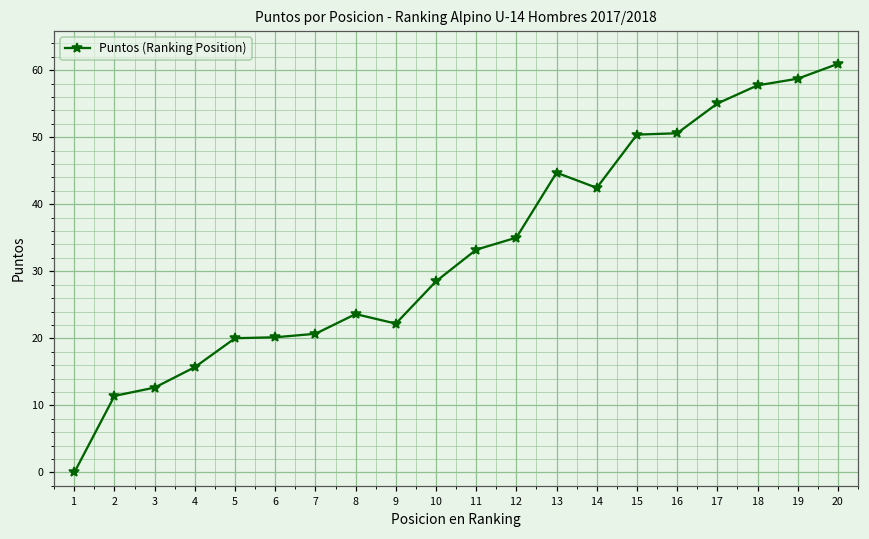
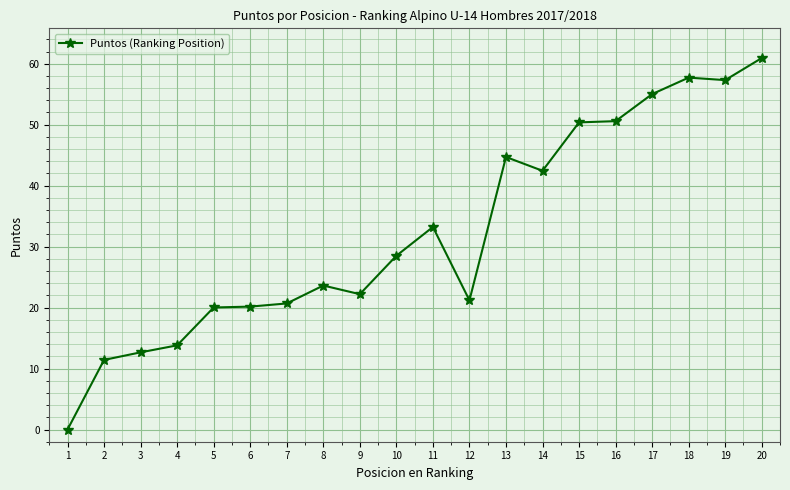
4: 16 -> 14
12: 35 -> 21
19: 59 -> 57
